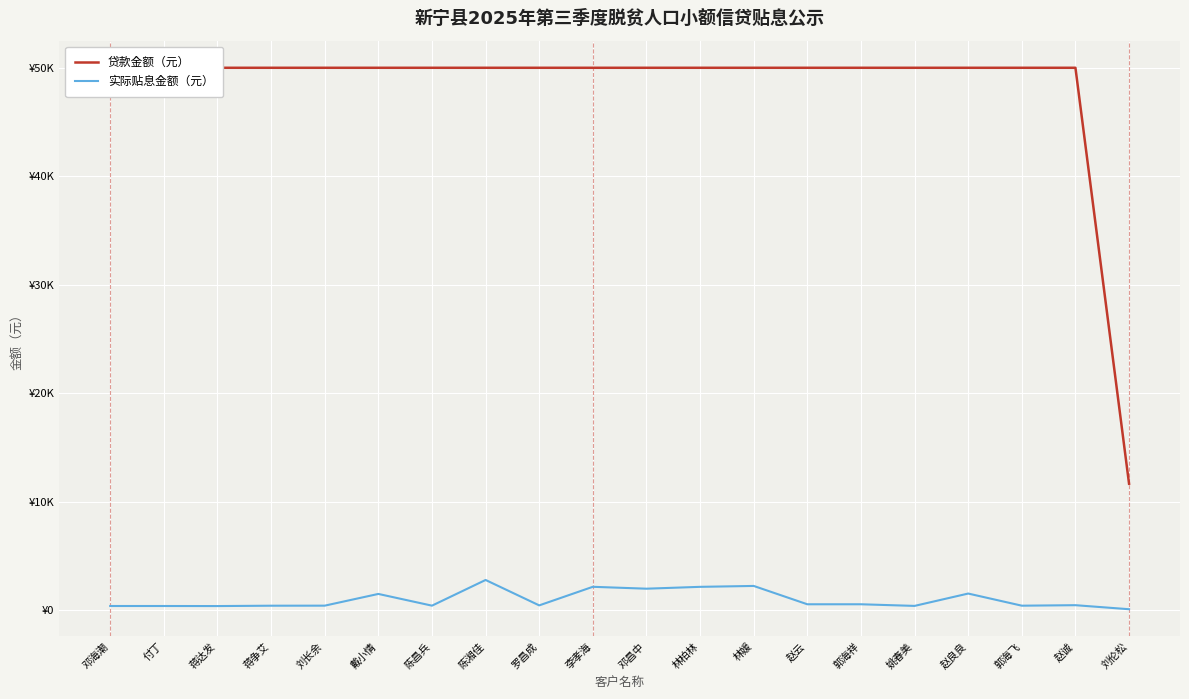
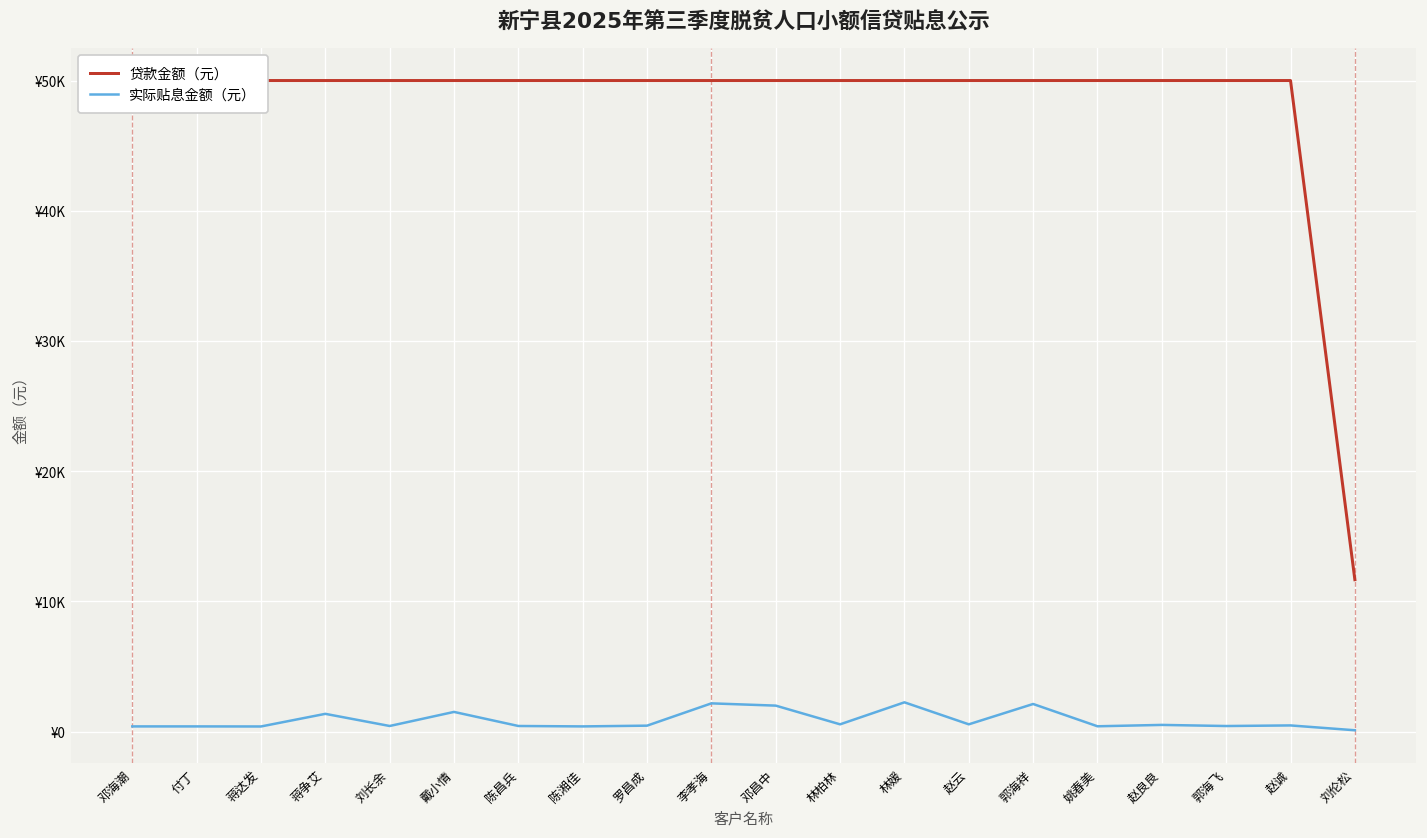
实际贴息金额（元）, 蒋争艾: ¥400 -> ¥1400
实际贴息金额（元）, 陈湘佳: ¥2800 -> ¥400
实际贴息金额（元）, 林柏林: ¥2200 -> ¥600
实际贴息金额（元）, 郭海祥: ¥600 -> ¥2100
实际贴息金额（元）, 赵良良: ¥1500 -> ¥500
